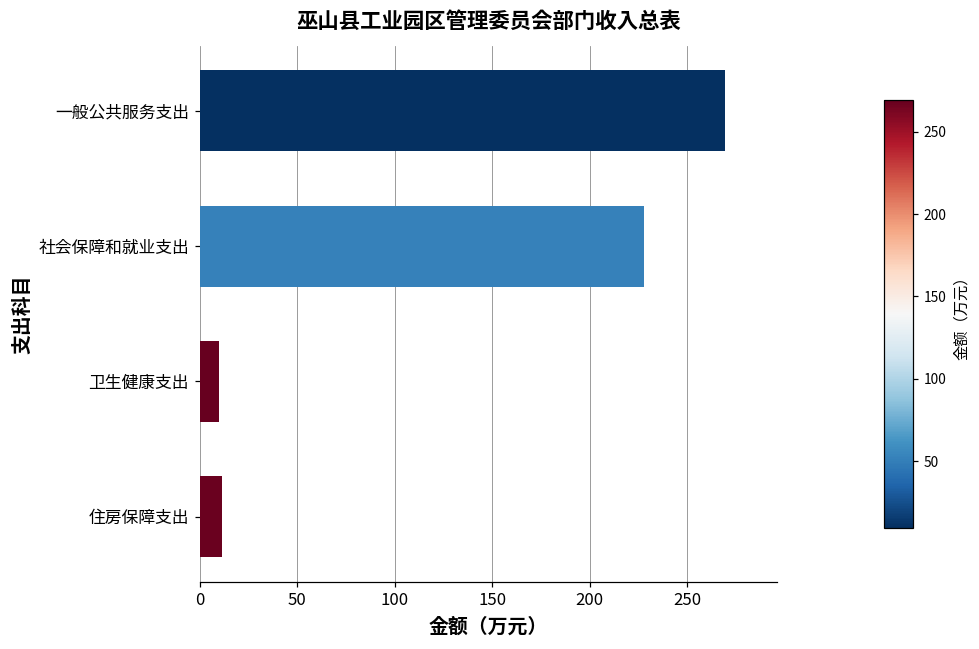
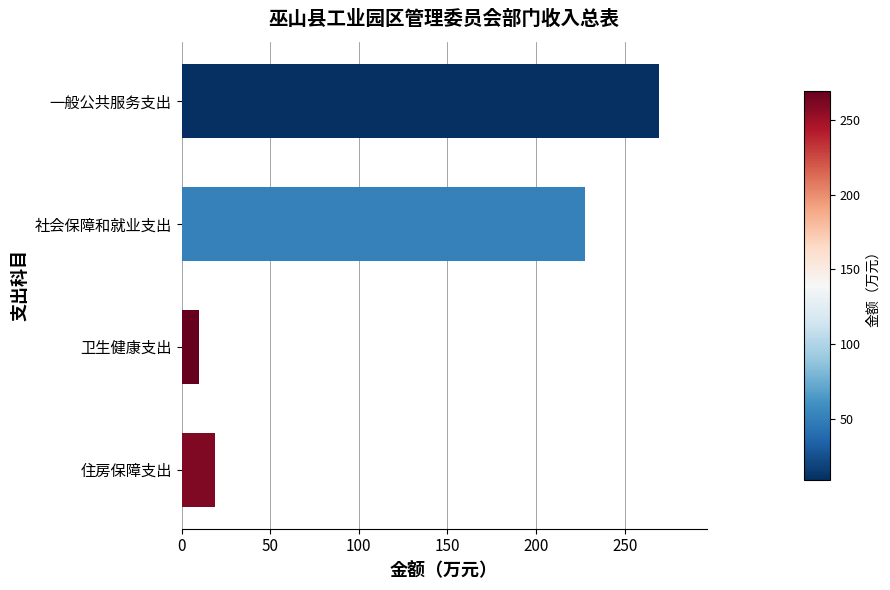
住房保障支出: 12 -> 19
